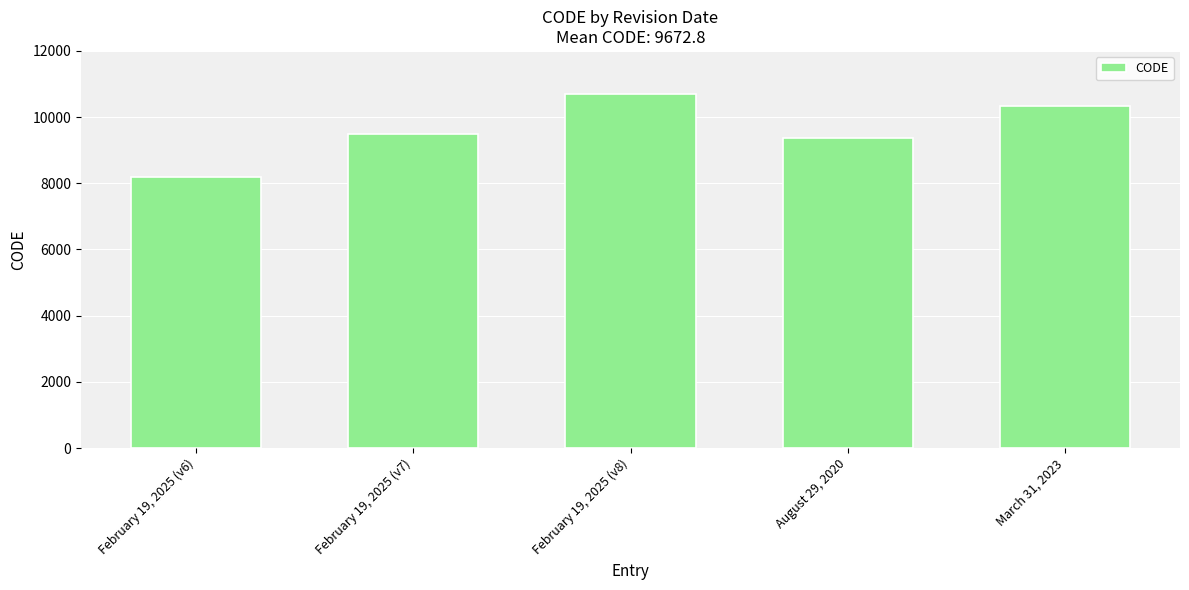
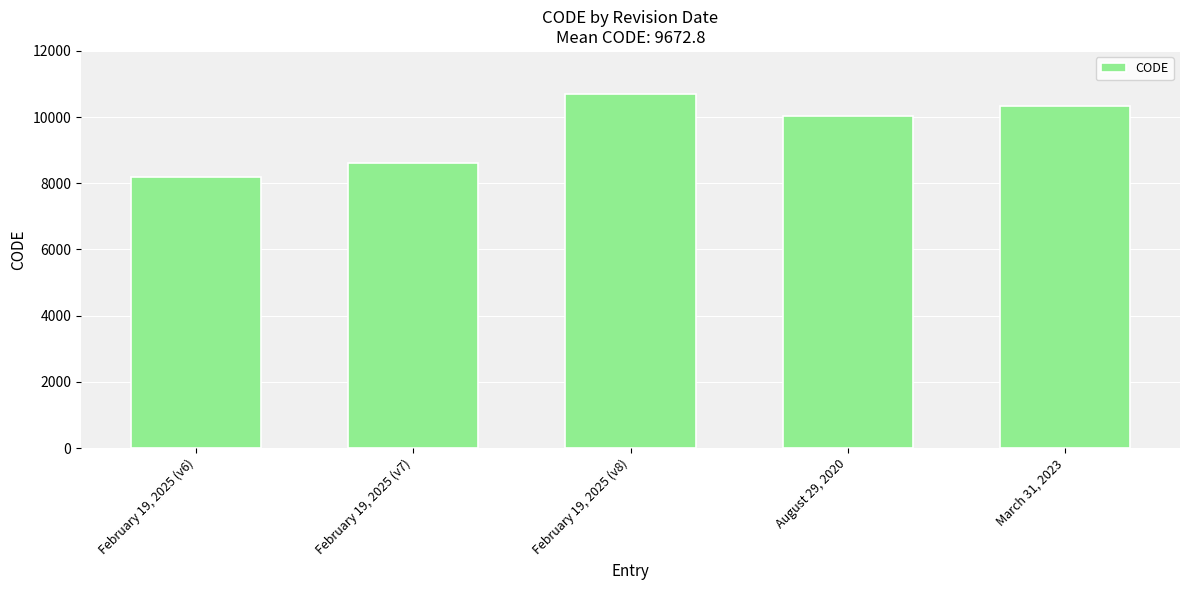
February 19, 2025 (v7): 9500 -> 8600
August 29, 2020: 9400 -> 10000
